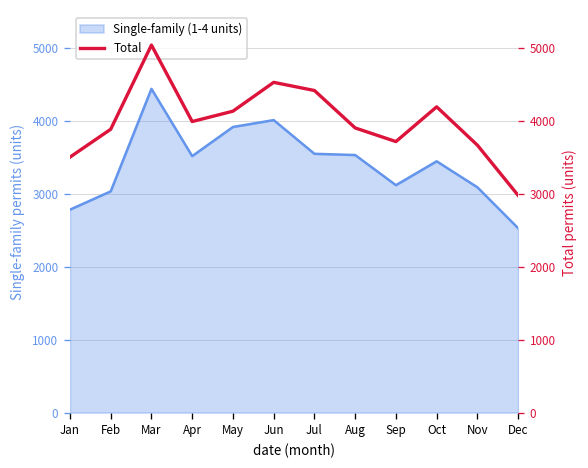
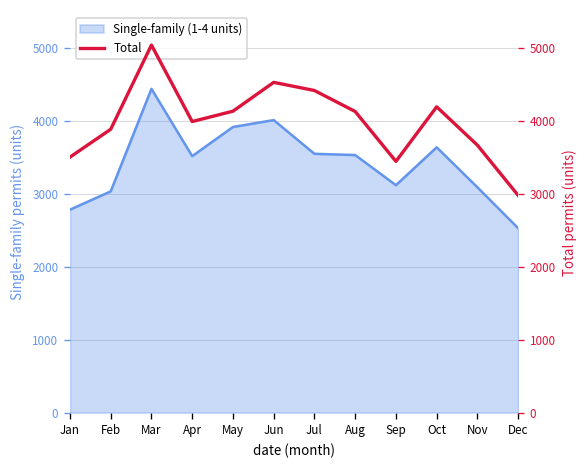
Single-family (1-4 units), Oct: 3500 -> 3600
Total, Aug: 3900 -> 4100
Total, Sep: 3700 -> 3400
